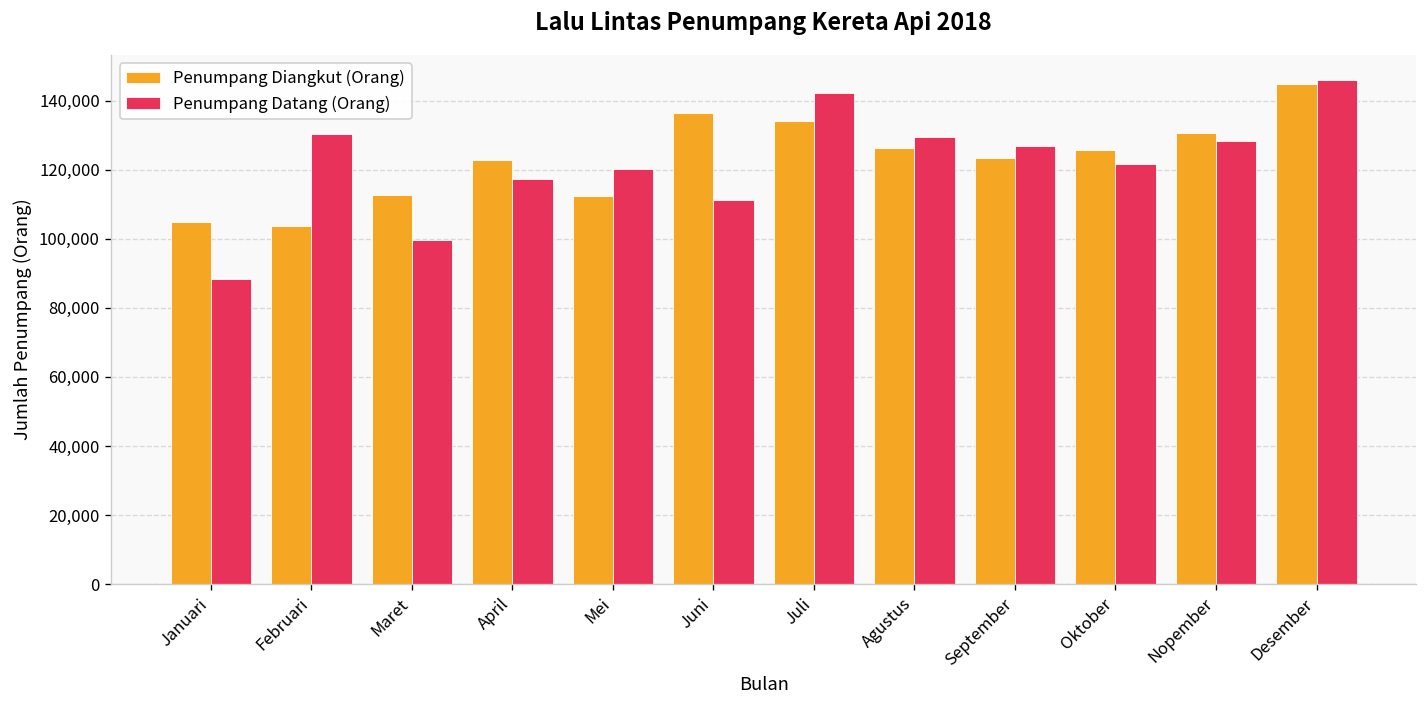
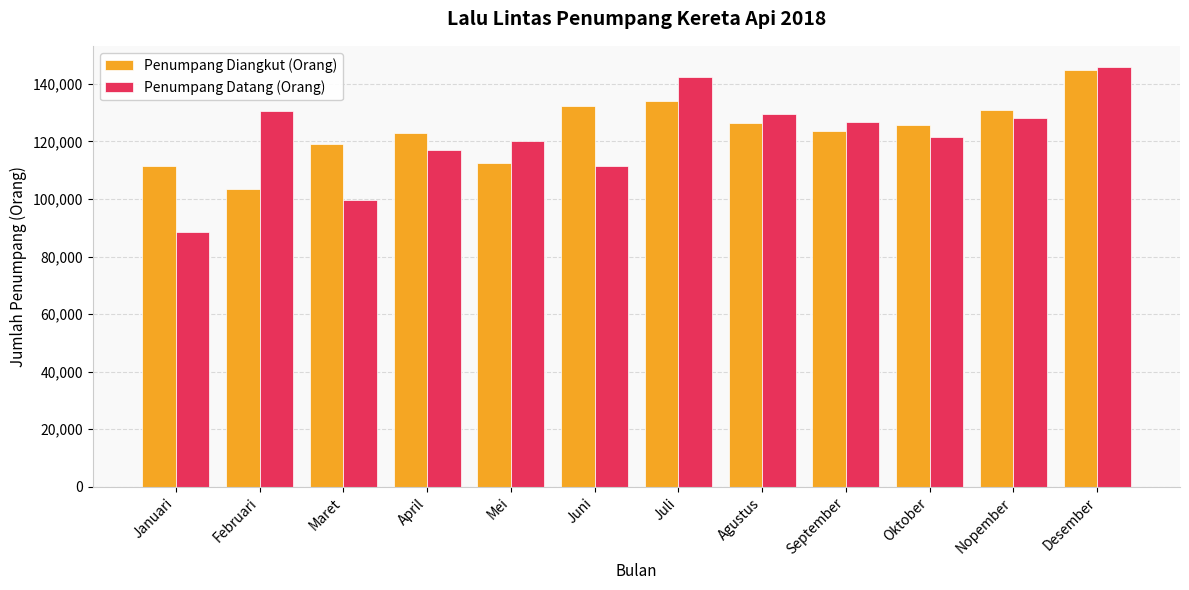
Penumpang Diangkut (Orang), Januari: 105,000 -> 112,000
Penumpang Diangkut (Orang), Maret: 113,000 -> 119,000
Penumpang Diangkut (Orang), Juni: 137,000 -> 132,000
